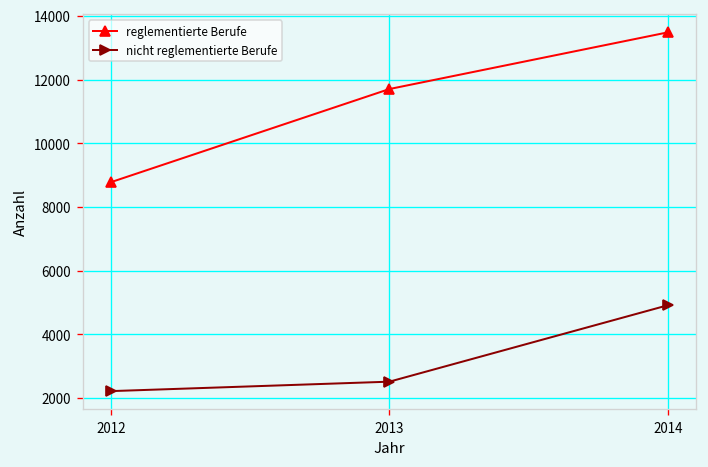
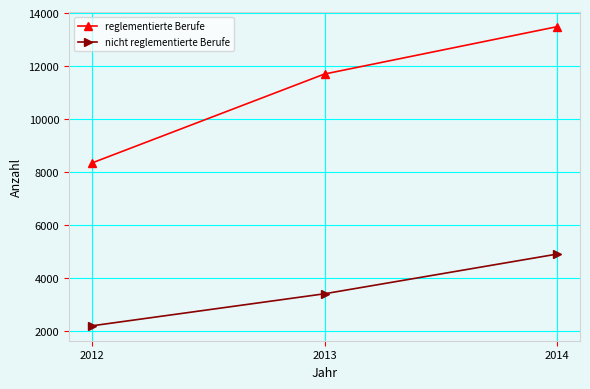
reglementierte Berufe, 2012: 8800 -> 8400
nicht reglementierte Berufe, 2013: 2500 -> 3400
